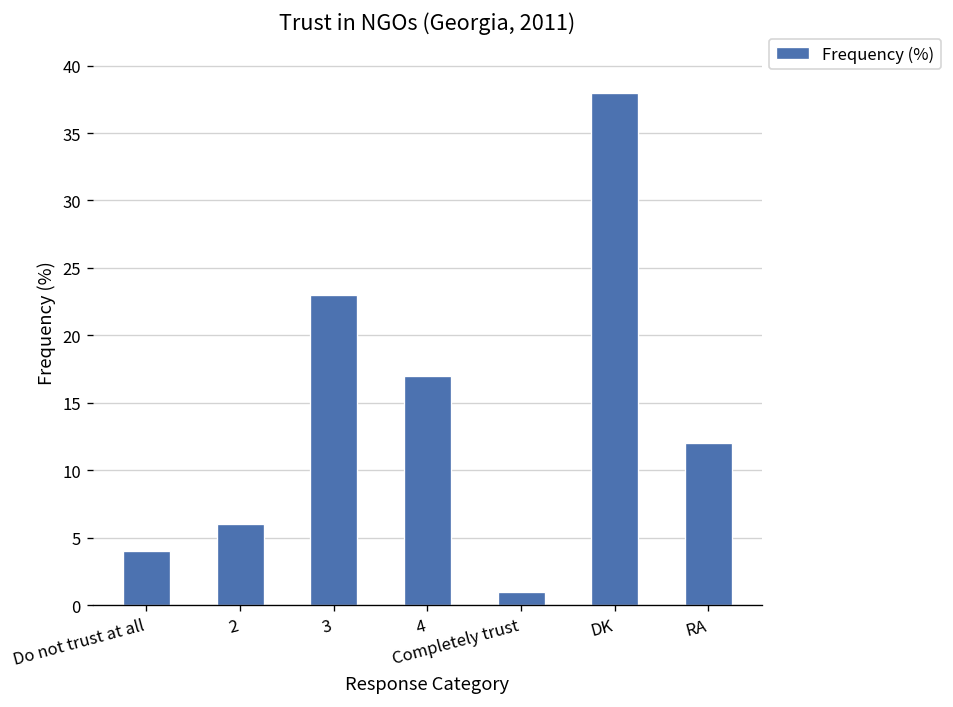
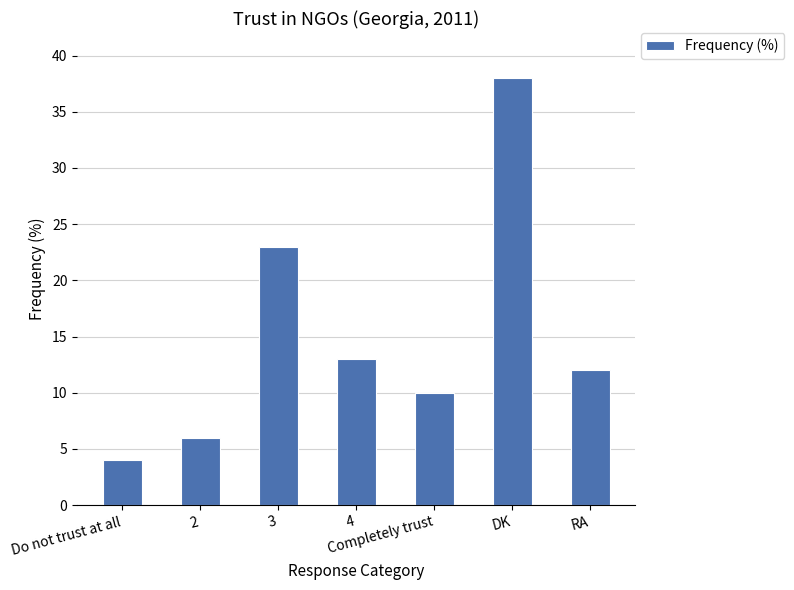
4: 17 -> 13
Completely trust: 1 -> 10
